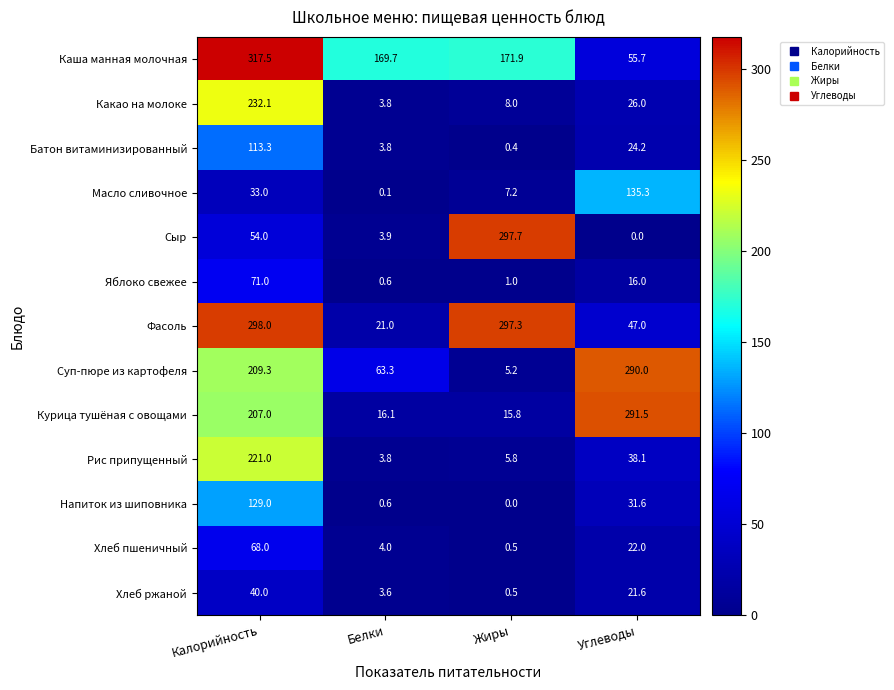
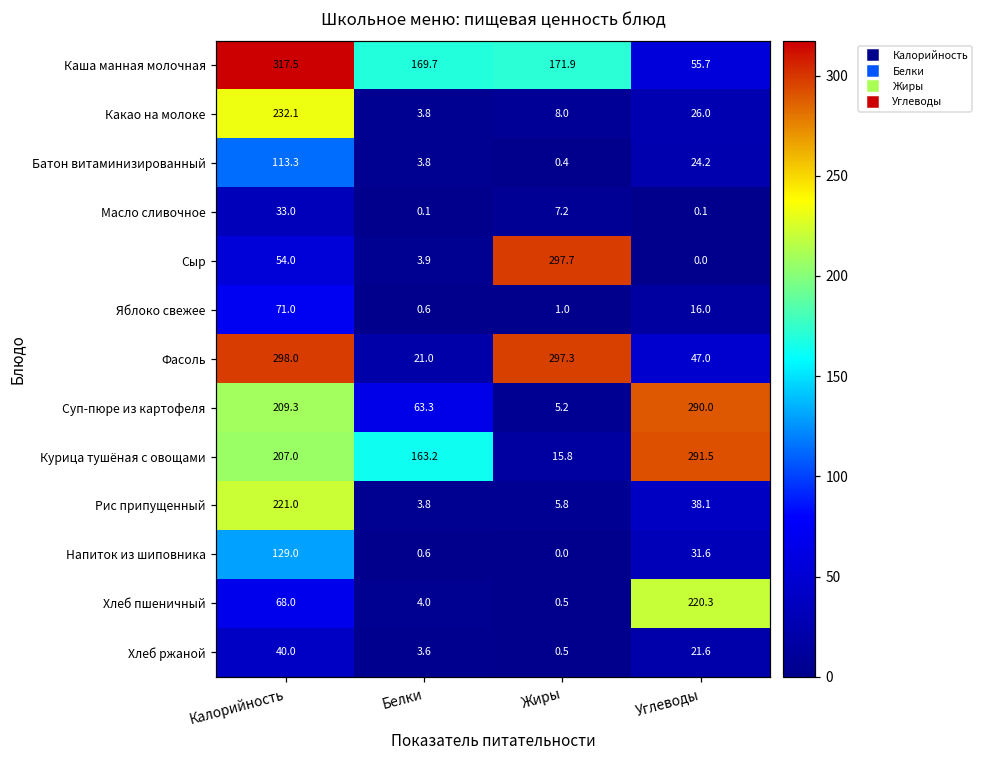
Масло сливочное, Углеводы: 135.3 -> 0.1
Курица тушёная с овощами, Белки: 16.1 -> 163.2
Хлеб пшеничный, Углеводы: 22.0 -> 220.3
